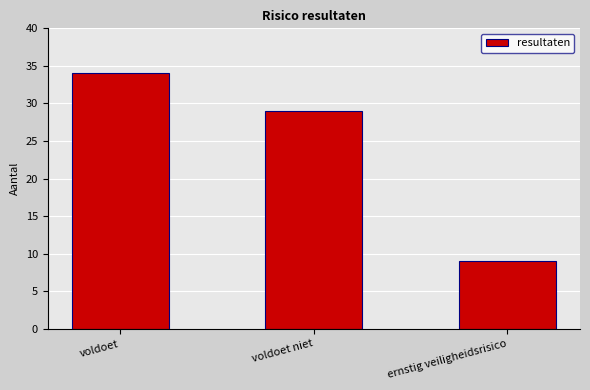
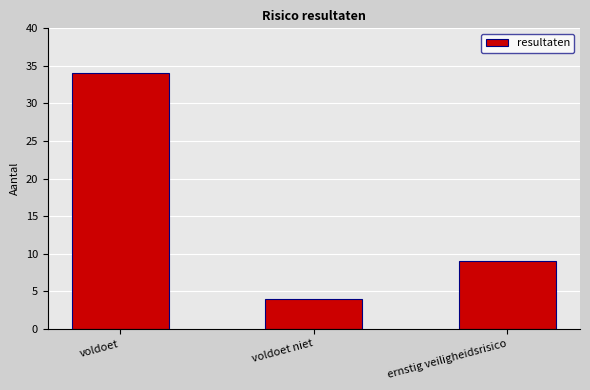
voldoet niet: 29 -> 4
